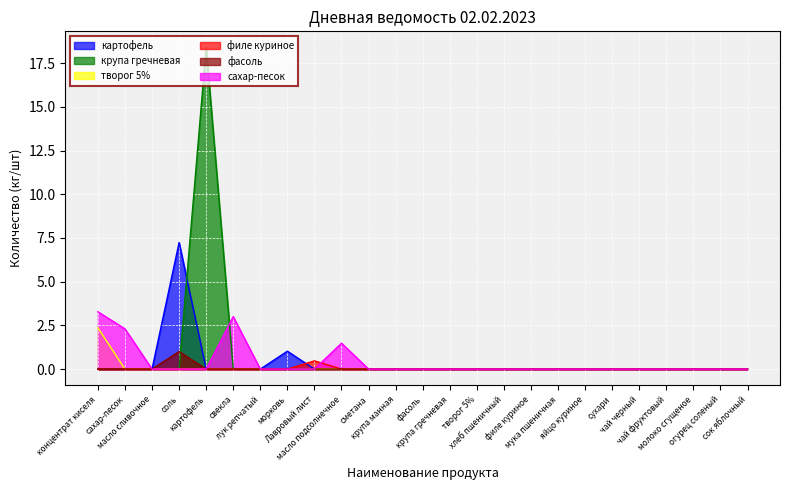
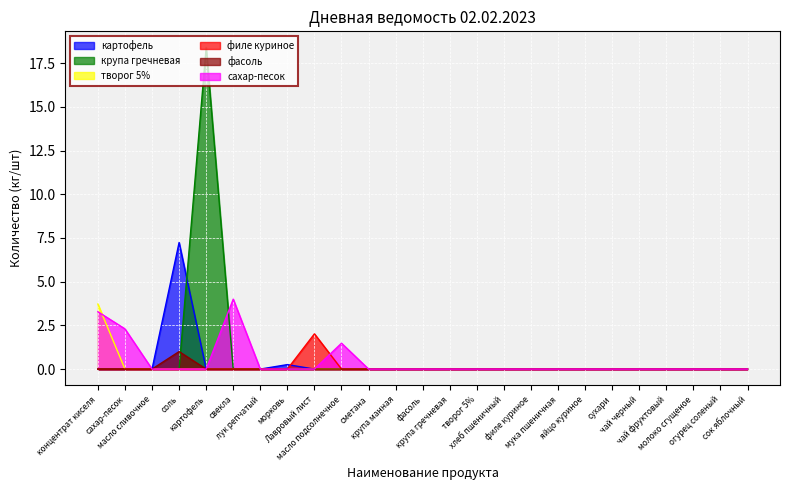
творог 5%, концентрат киселя: 2.4 -> 3.7
сахар-песок, свекла: 3 -> 4
картофель, морковь: 1.0 -> 0.3
филе куриное, Лавровый лист: 0.5 -> 2.0
